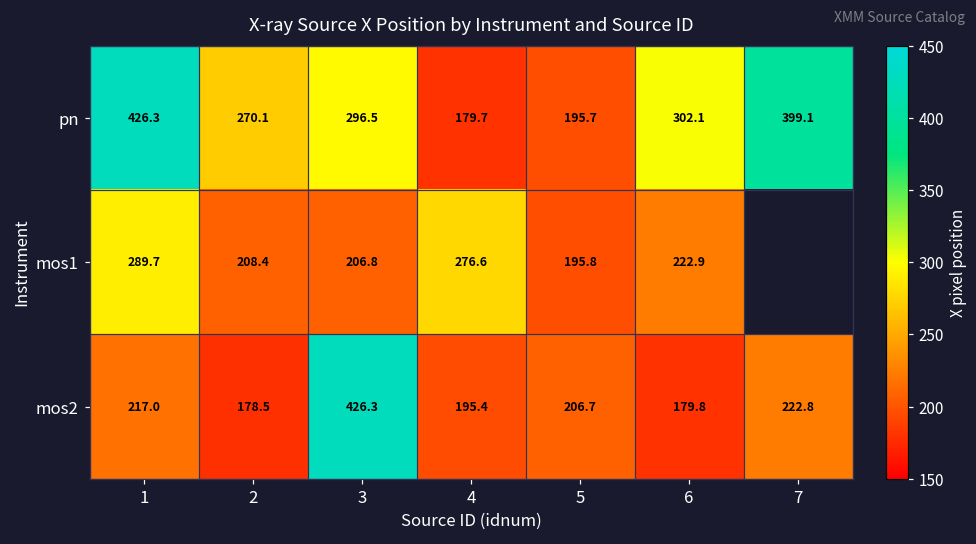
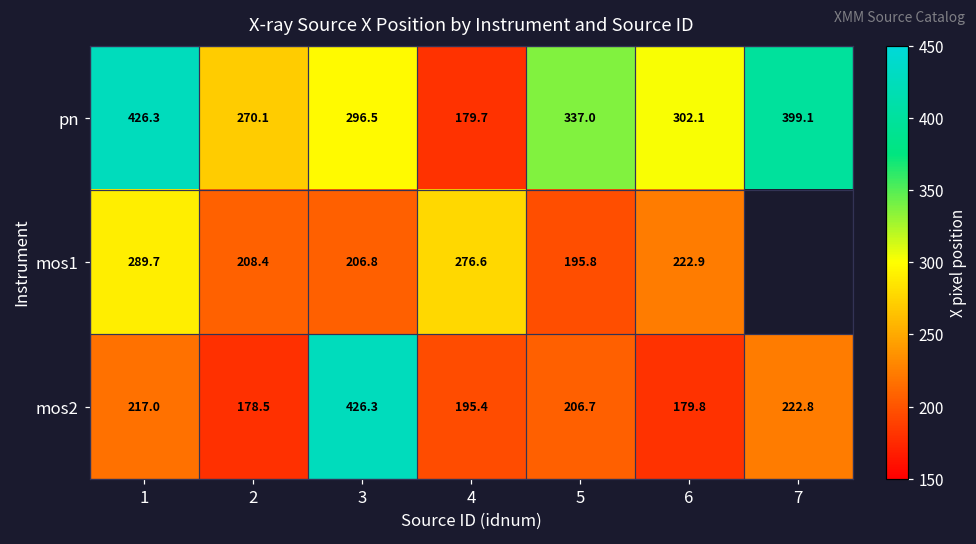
pn, 5: 195.7 -> 337.0
